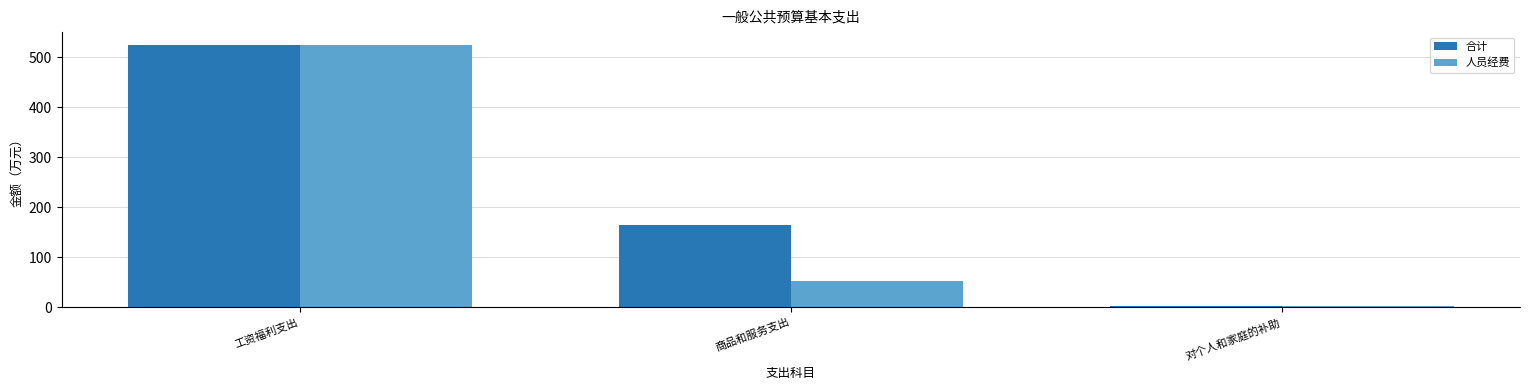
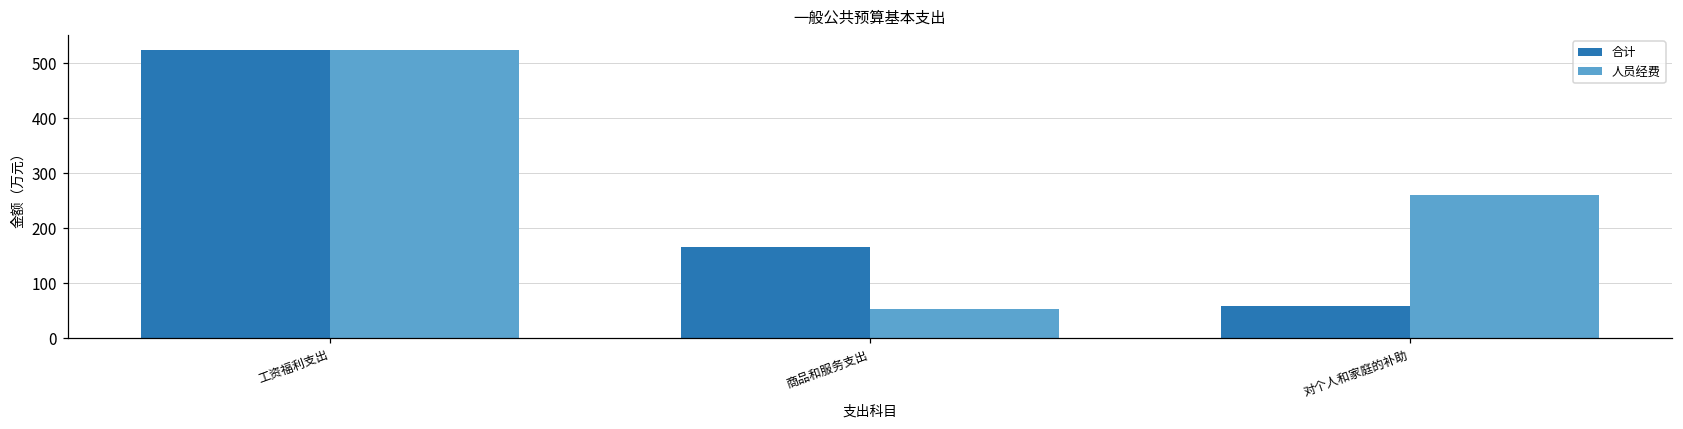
合计, 对个人和家庭的补助: 0 -> 60
人员经费, 对个人和家庭的补助: 0 -> 260
